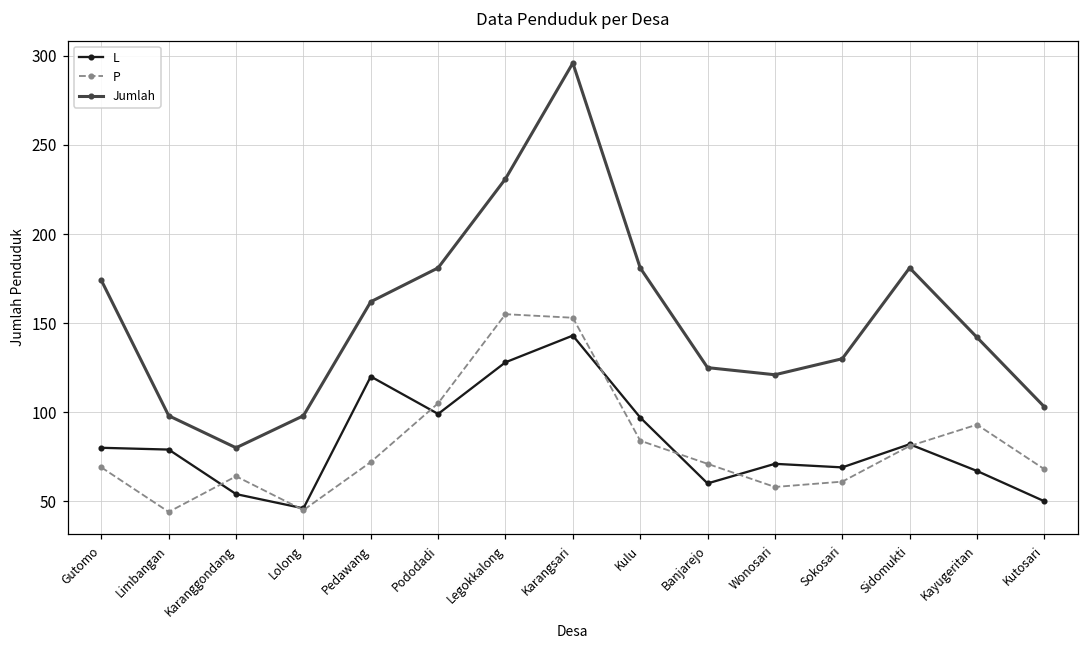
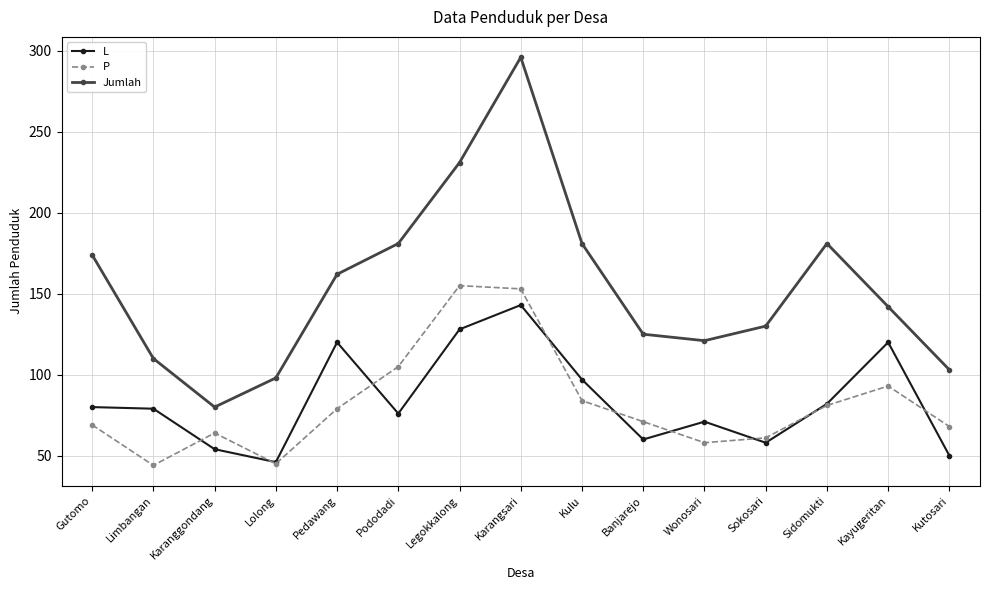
Jumlah, Limbangan: 98 -> 110
P, Pedawang: 72 -> 79
L, Pododadi: 99 -> 76
L, Sokosari: 69 -> 58
L, Kayugeritan: 67 -> 120
